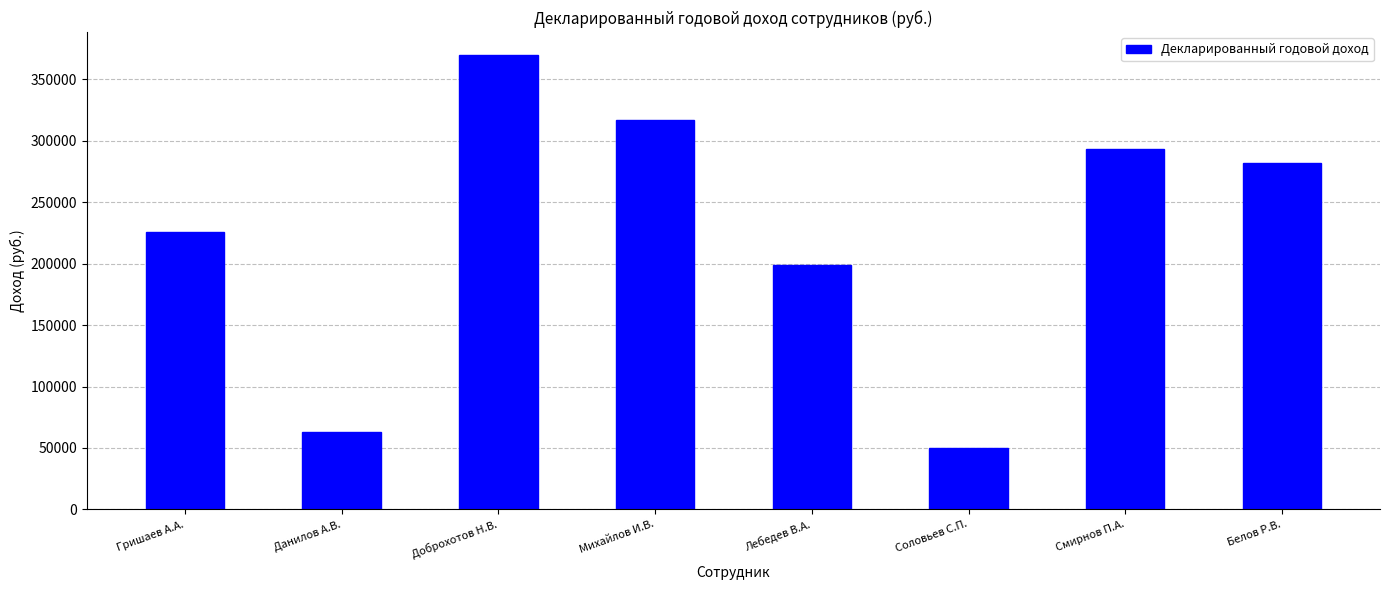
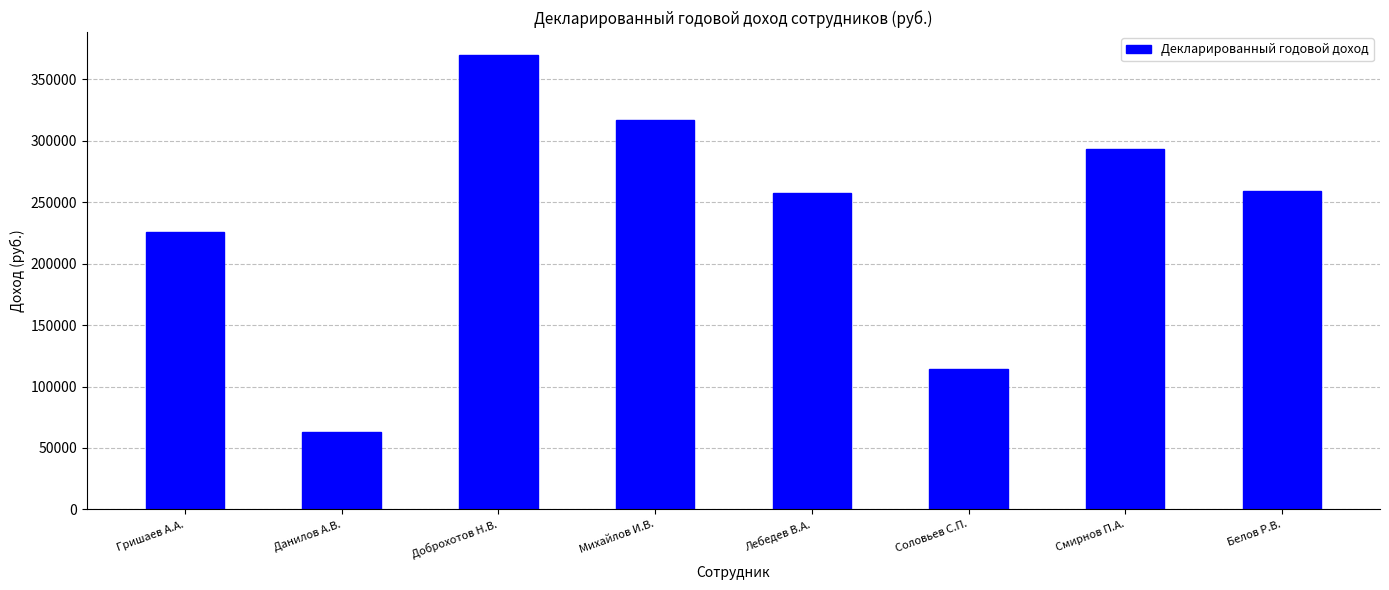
Лебедев В.А.: 199000 -> 258000
Соловьев С.П.: 50000 -> 114000
Белов Р.В.: 282000 -> 259000
